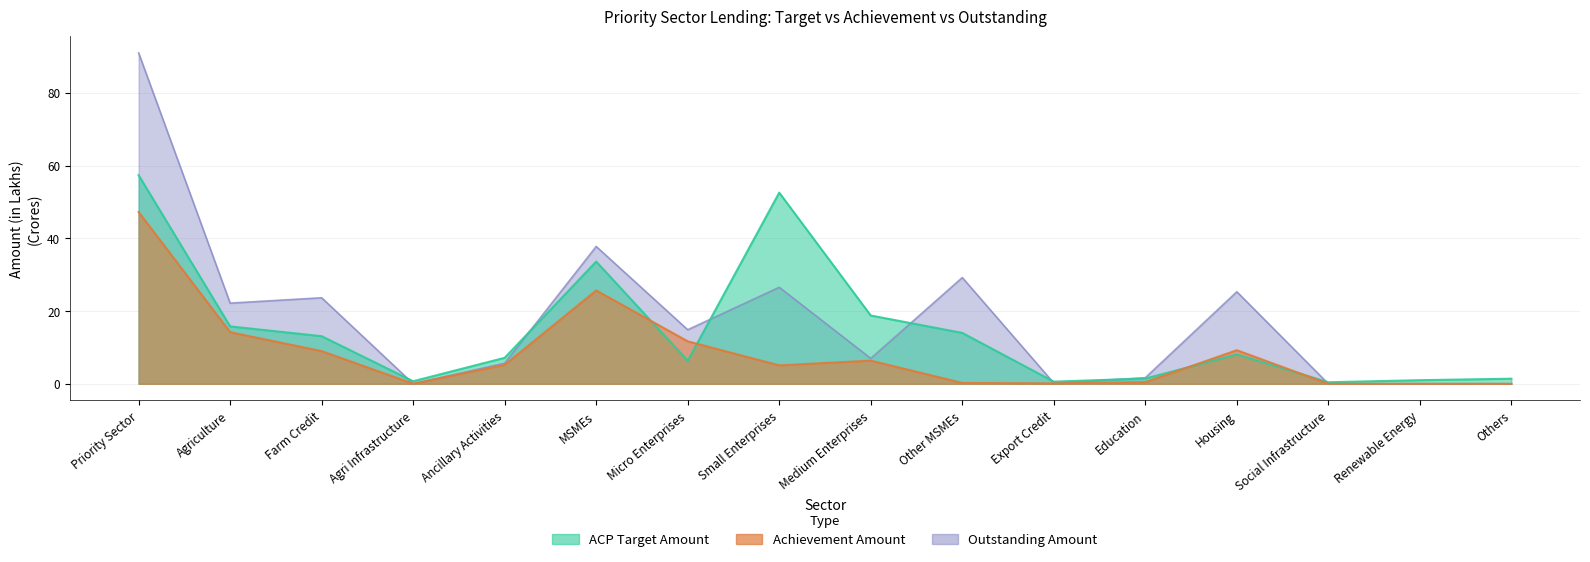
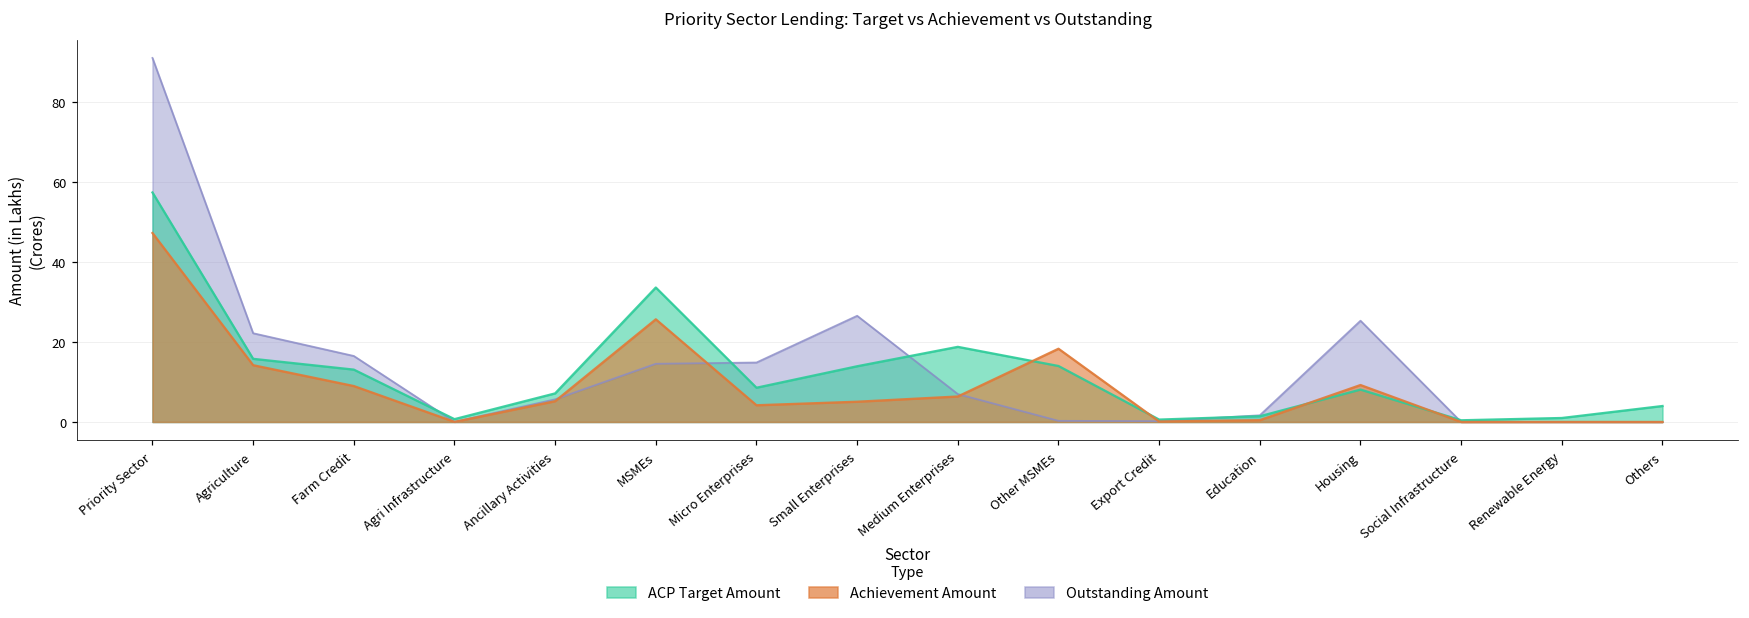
Outstanding Amount, Farm Credit: 24 -> 16
Outstanding Amount, MSMEs: 38 -> 15
ACP Target Amount, Micro Enterprises: 6 -> 9
Achievement Amount, Micro Enterprises: 12 -> 4
ACP Target Amount, Small Enterprises: 53 -> 14
Outstanding Amount, Other MSMEs: 29 -> 0
Achievement Amount, Other MSMEs: 0 -> 18
ACP Target Amount, Others: 1 -> 4
